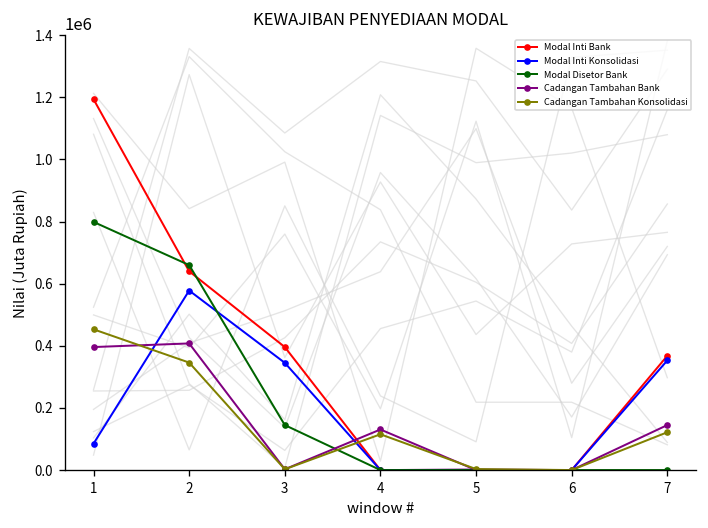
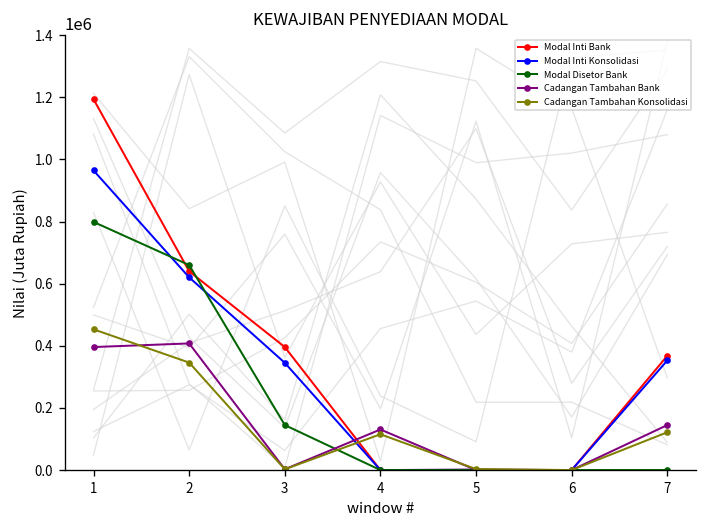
Modal Inti Konsolidasi, 1: 90000 -> 960000
Modal Inti Konsolidasi, 2: 580000 -> 620000
